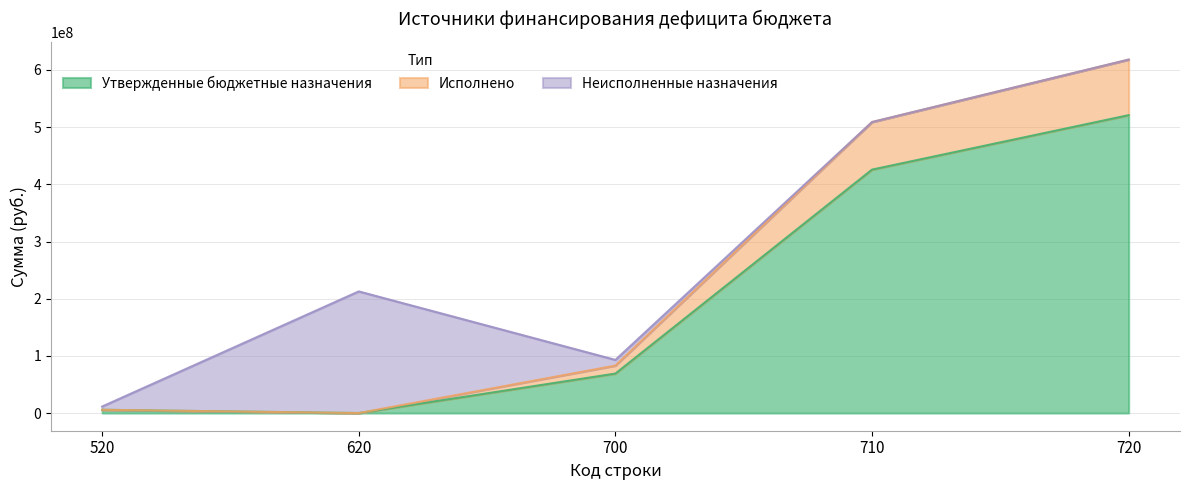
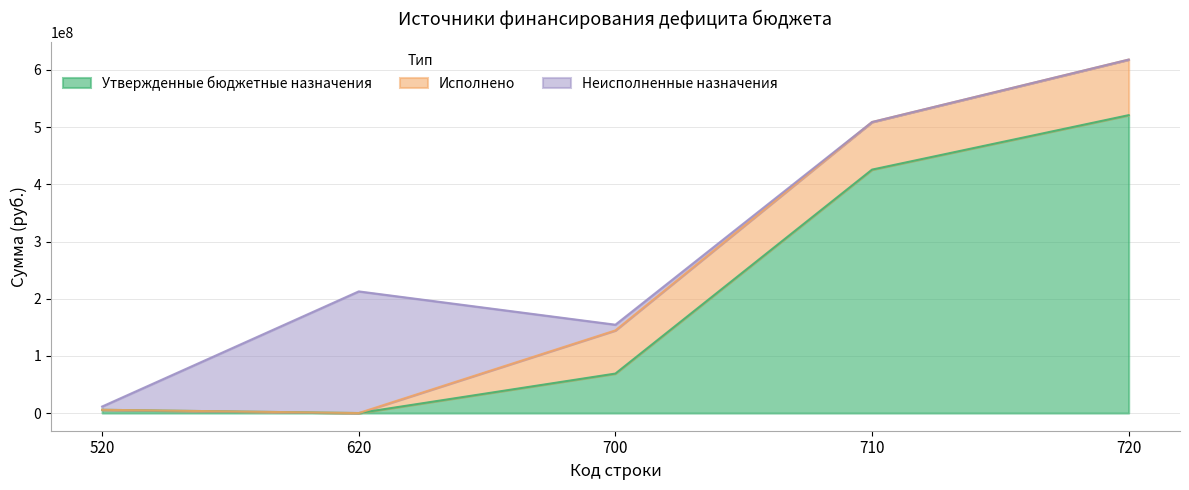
Исполнено, 700: 10000000 -> 80000000
